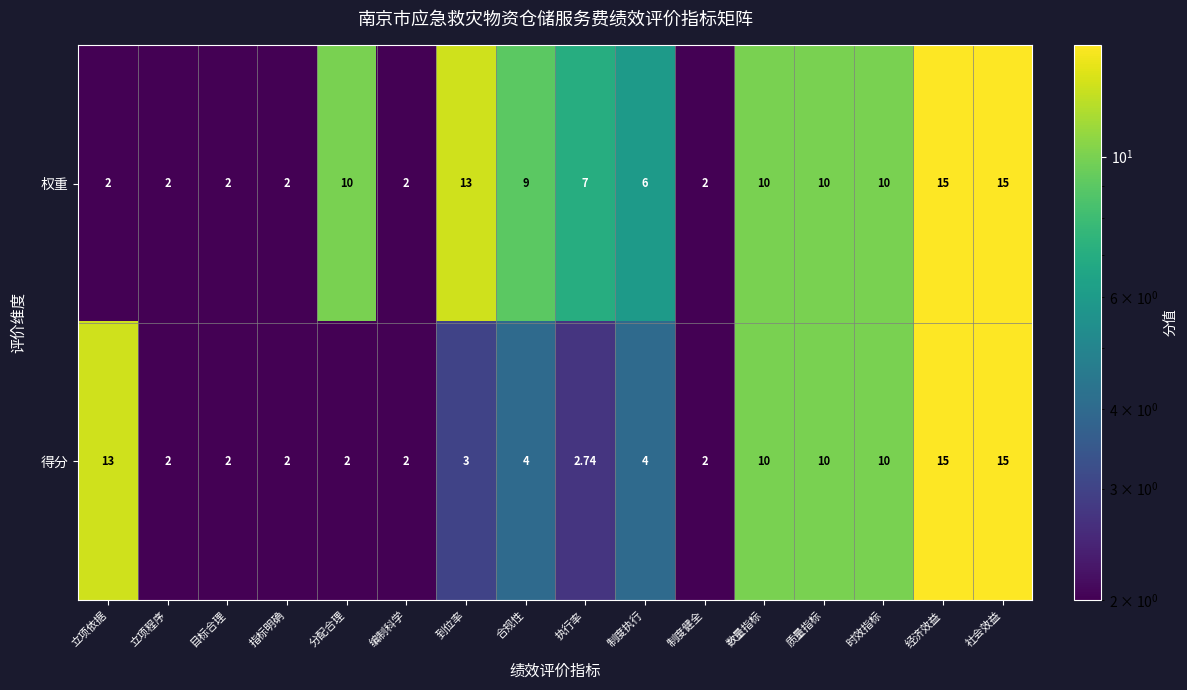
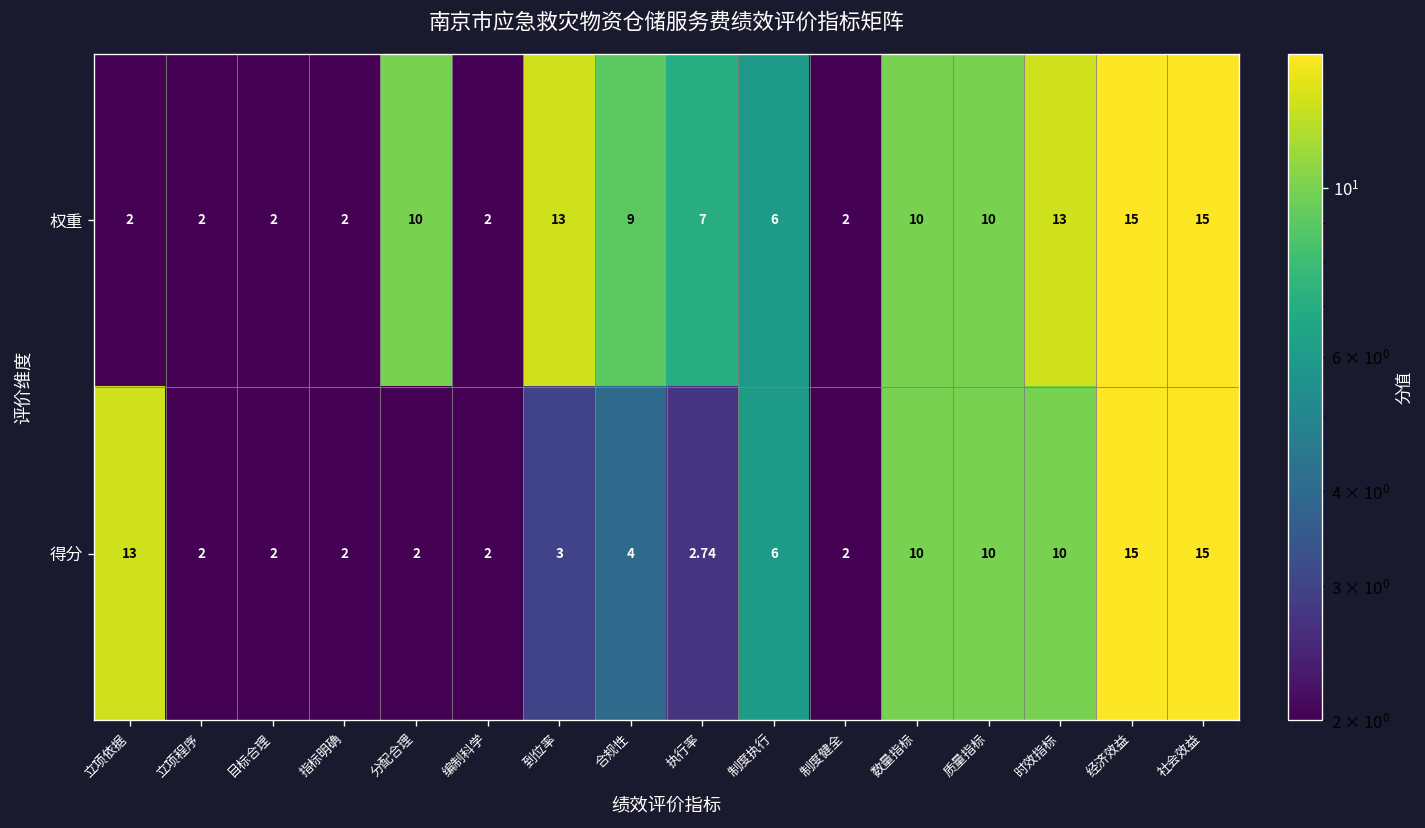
权重, 时效指标: 10 -> 13
得分, 制度执行: 4 -> 6
